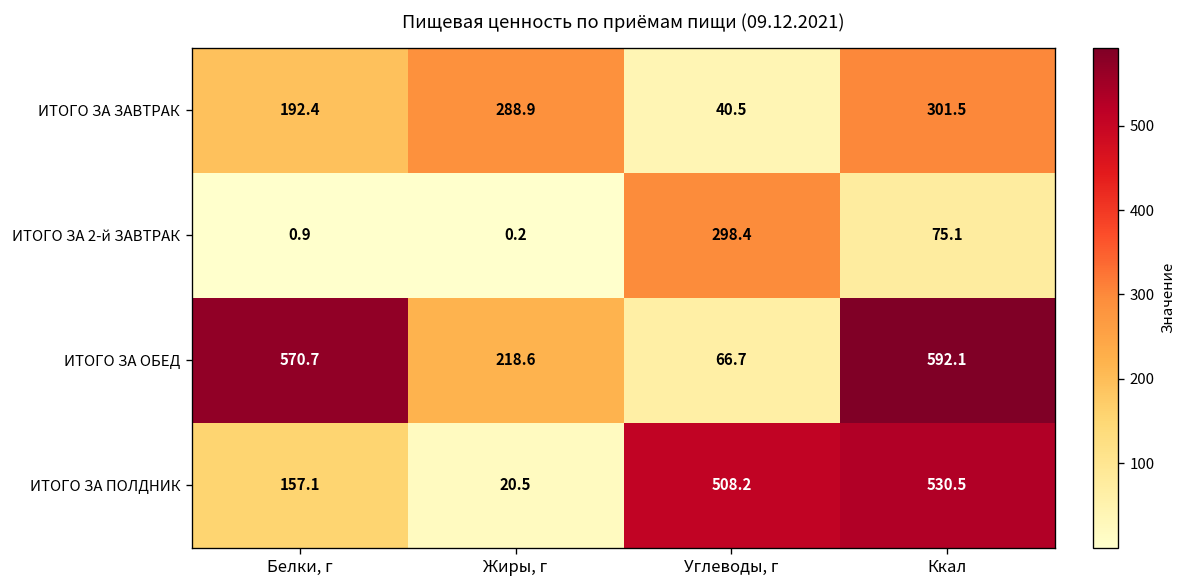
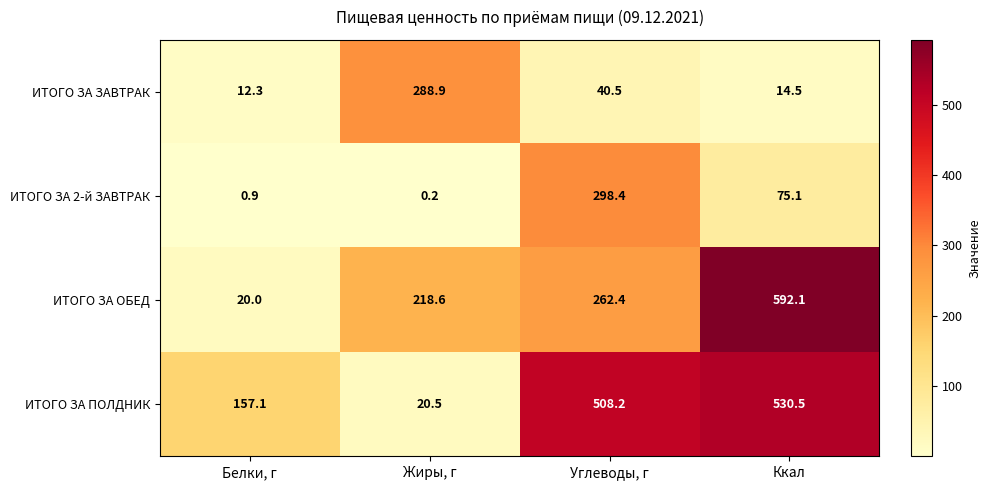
ИТОГО ЗА ЗАВТРАК, Белки, г: 192.4 -> 12.3
ИТОГО ЗА ЗАВТРАК, Ккал: 301.5 -> 14.5
ИТОГО ЗА ОБЕД, Белки, г: 570.7 -> 20.0
ИТОГО ЗА ОБЕД, Углеводы, г: 66.7 -> 262.4
